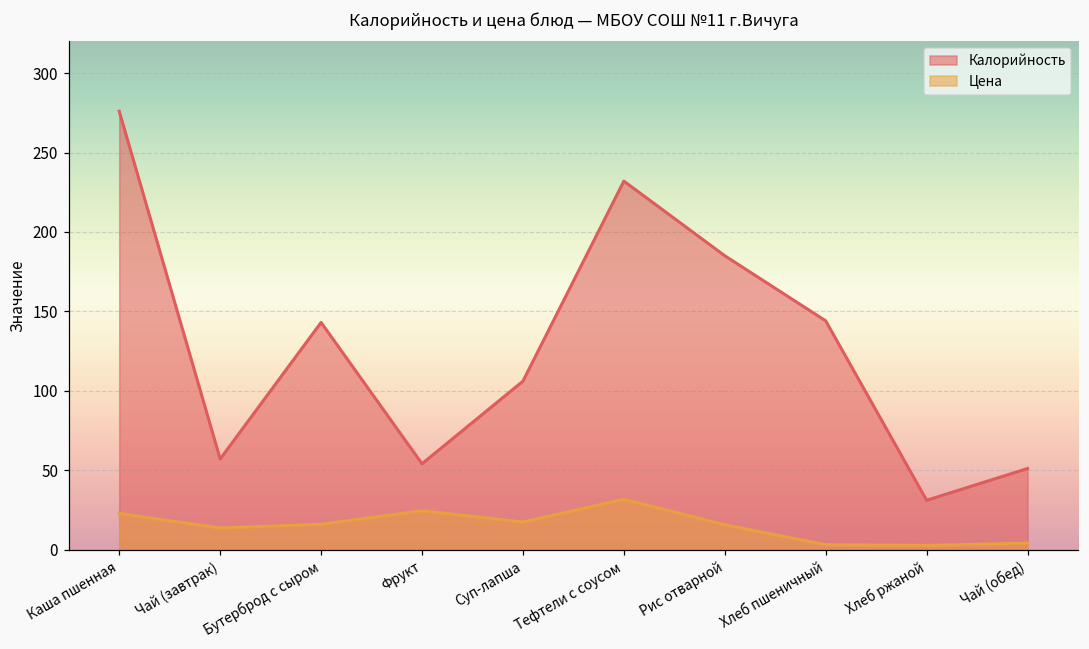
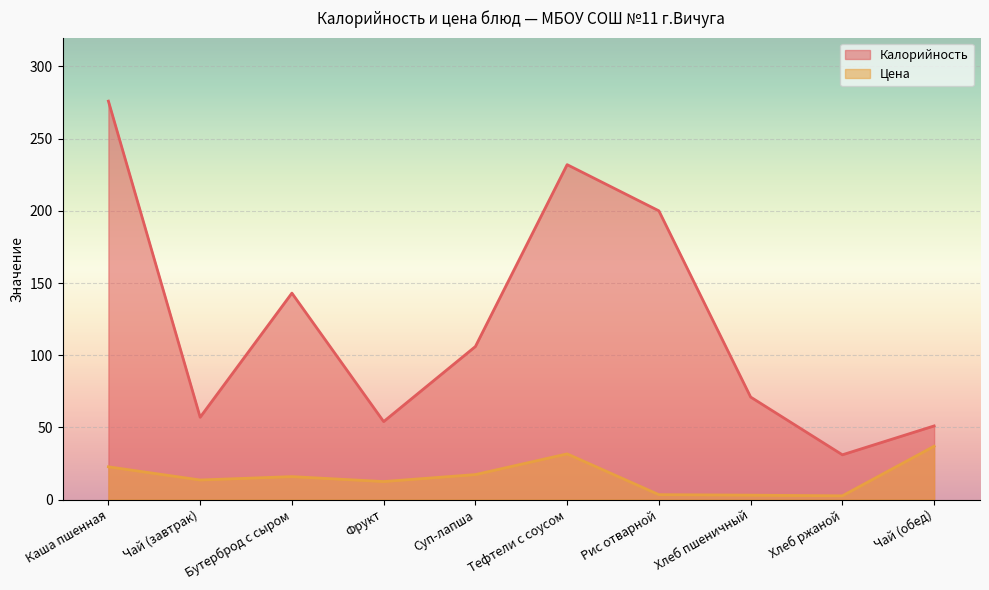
Цена, Фрукт: 24 -> 12
Калорийность, Рис отварной: 185 -> 200
Цена, Рис отварной: 16 -> 3
Калорийность, Хлеб пшеничный: 144 -> 71
Цена, Чай (обед): 4 -> 37
